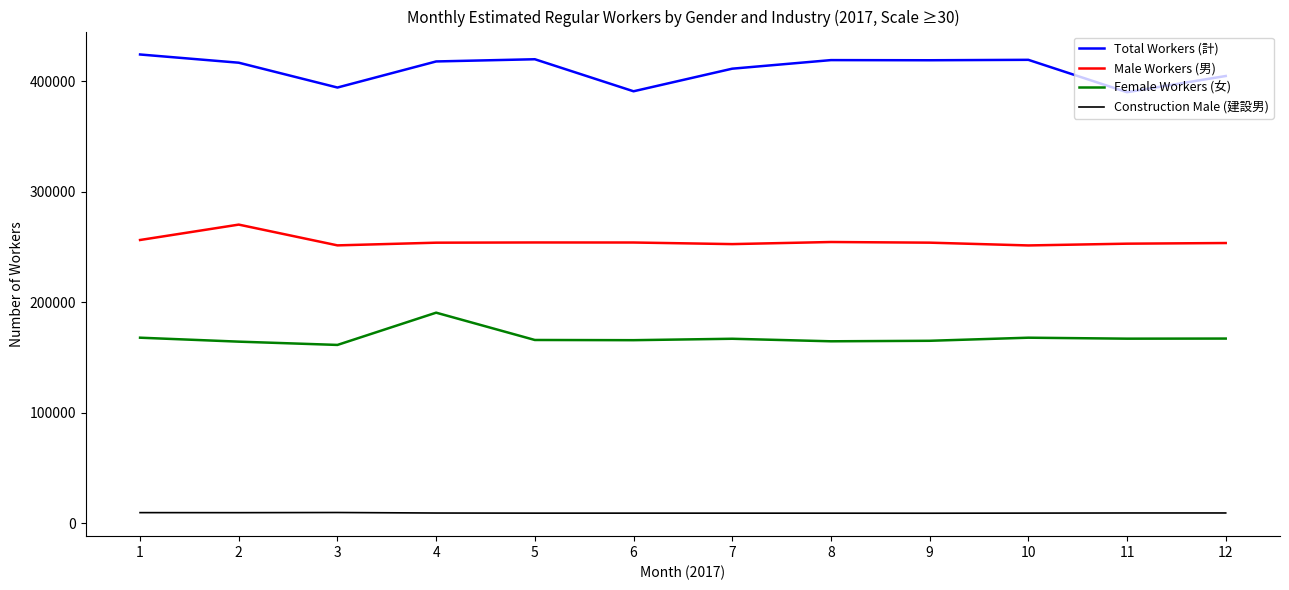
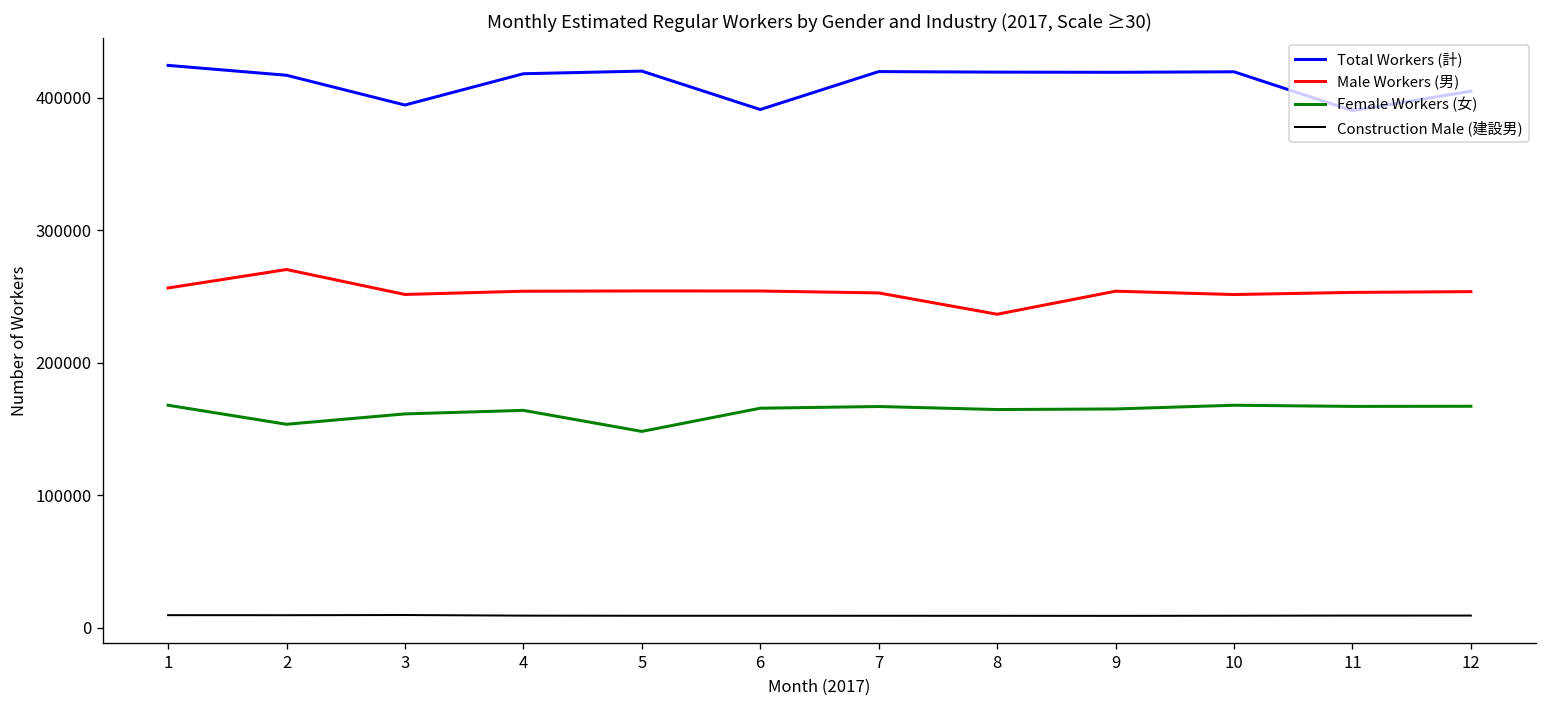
Female Workers (女), 2: 164000 -> 154000
Female Workers (女), 4: 191000 -> 164000
Female Workers (女), 5: 166000 -> 148000
Total Workers (計), 7: 411000 -> 420000
Male Workers (男), 8: 255000 -> 237000
